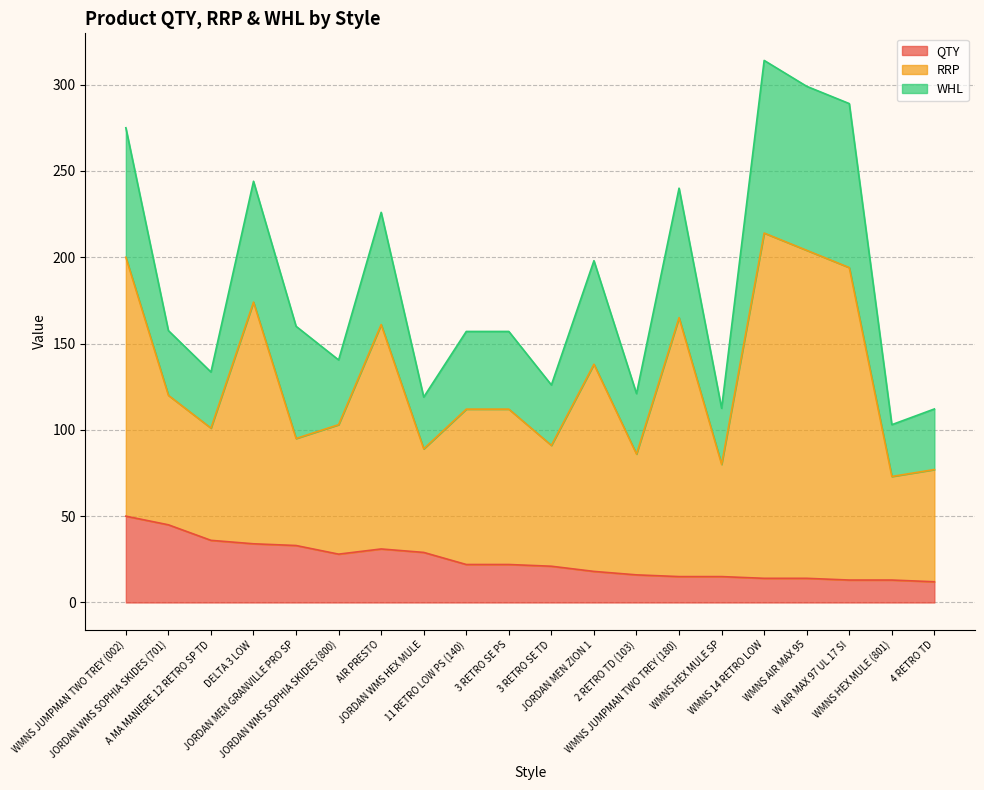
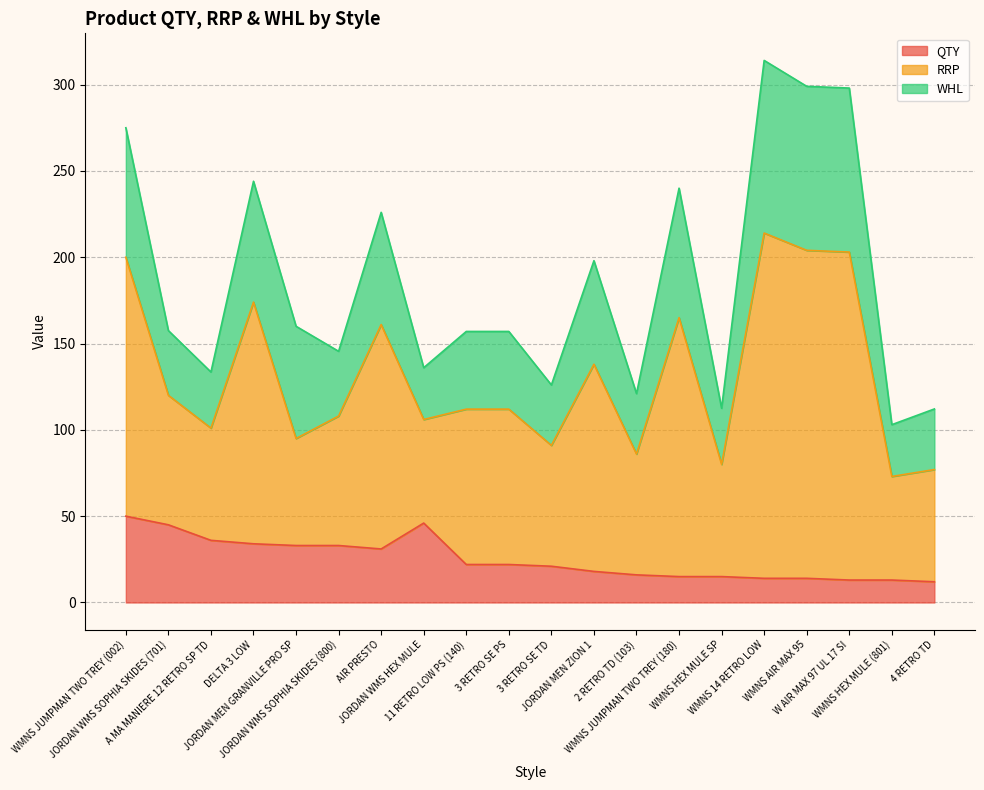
QTY, JORDAN WMS SOPHIA SKIDES (800): 28 -> 33
QTY, JORDAN WMS HEX MULE: 29 -> 46
RRP, W AIR MAX 97 UL 17 SI: 181 -> 190
